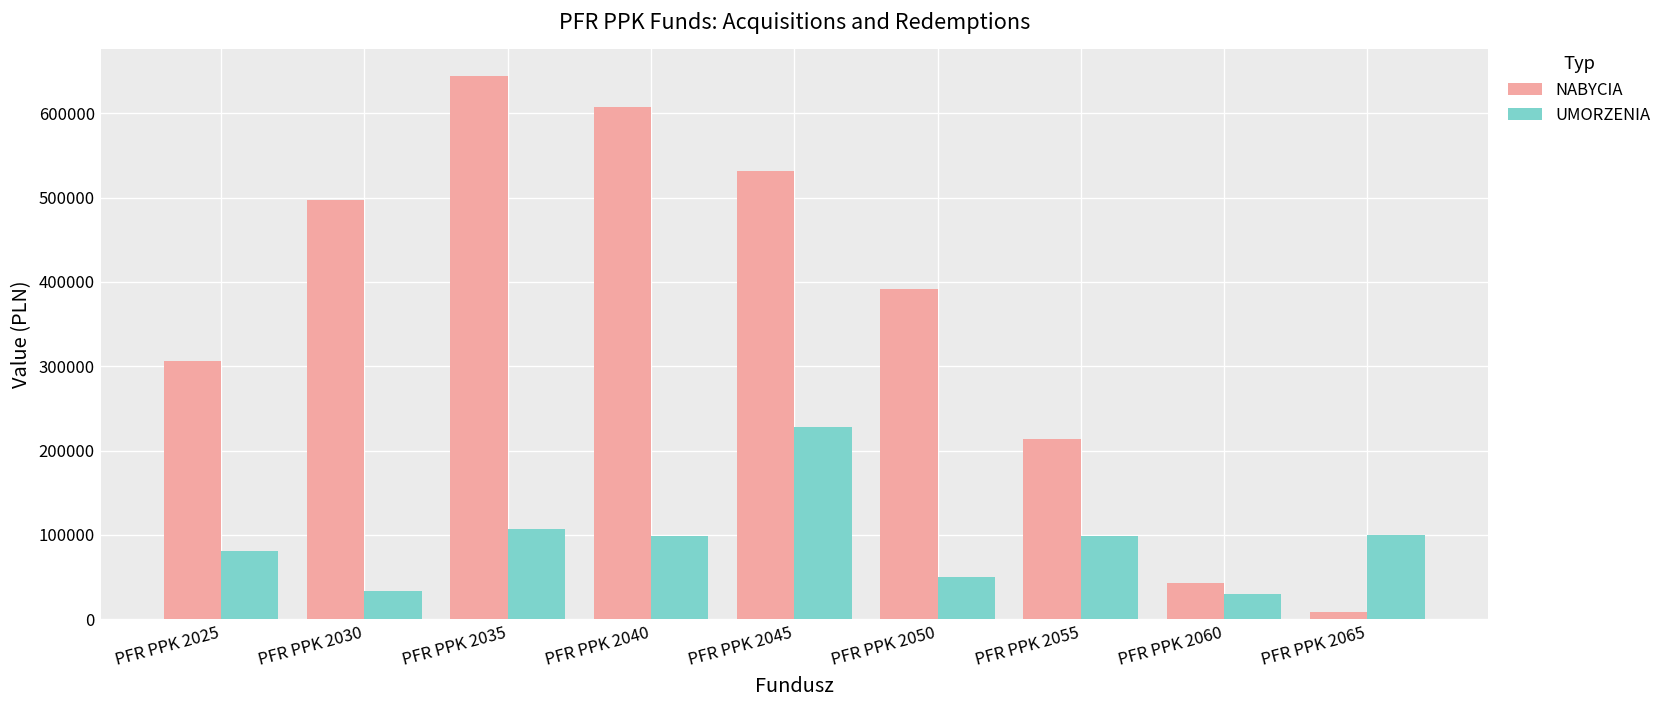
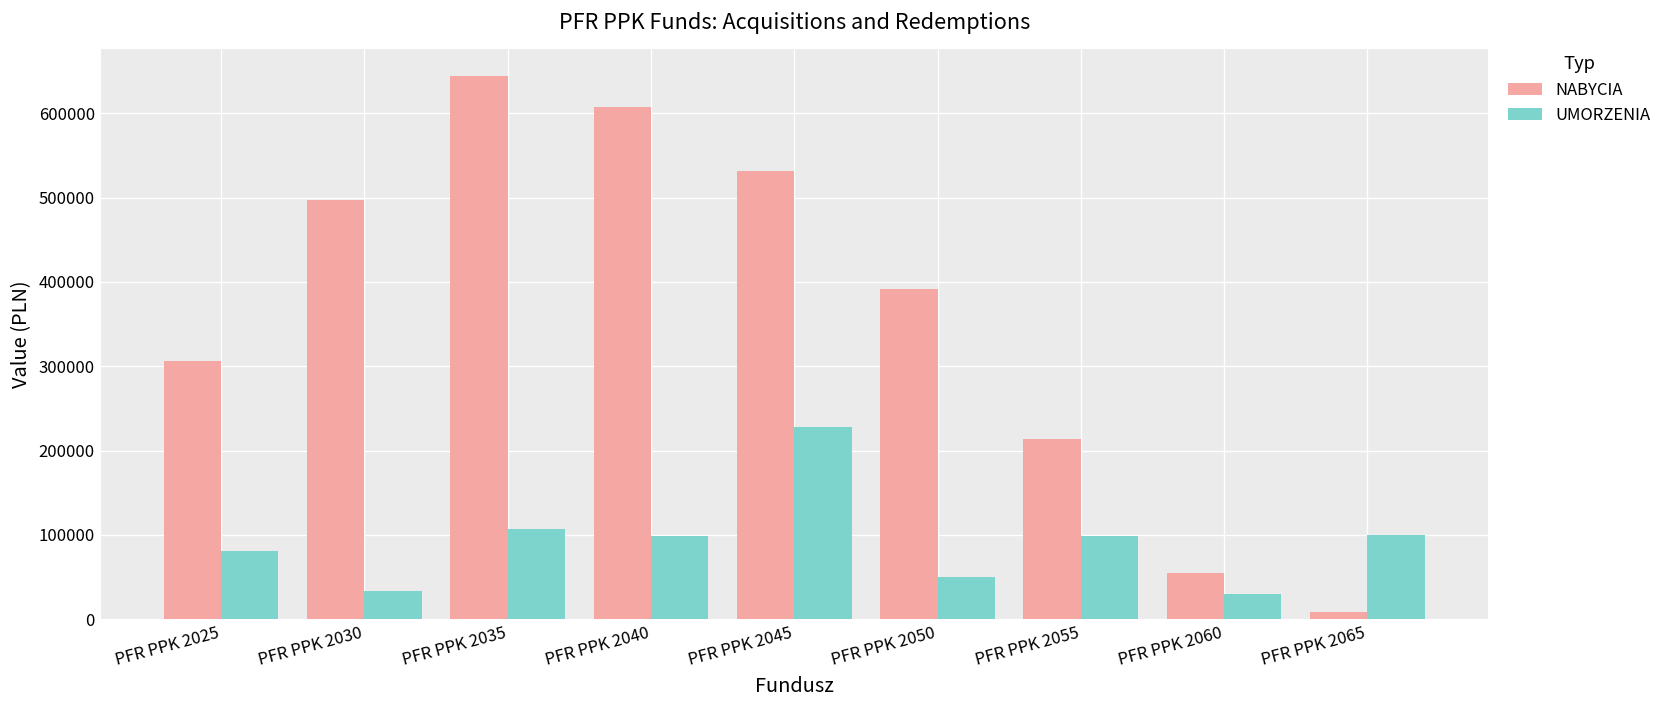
NABYCIA, PFR PPK 2060: 40000 -> 60000
